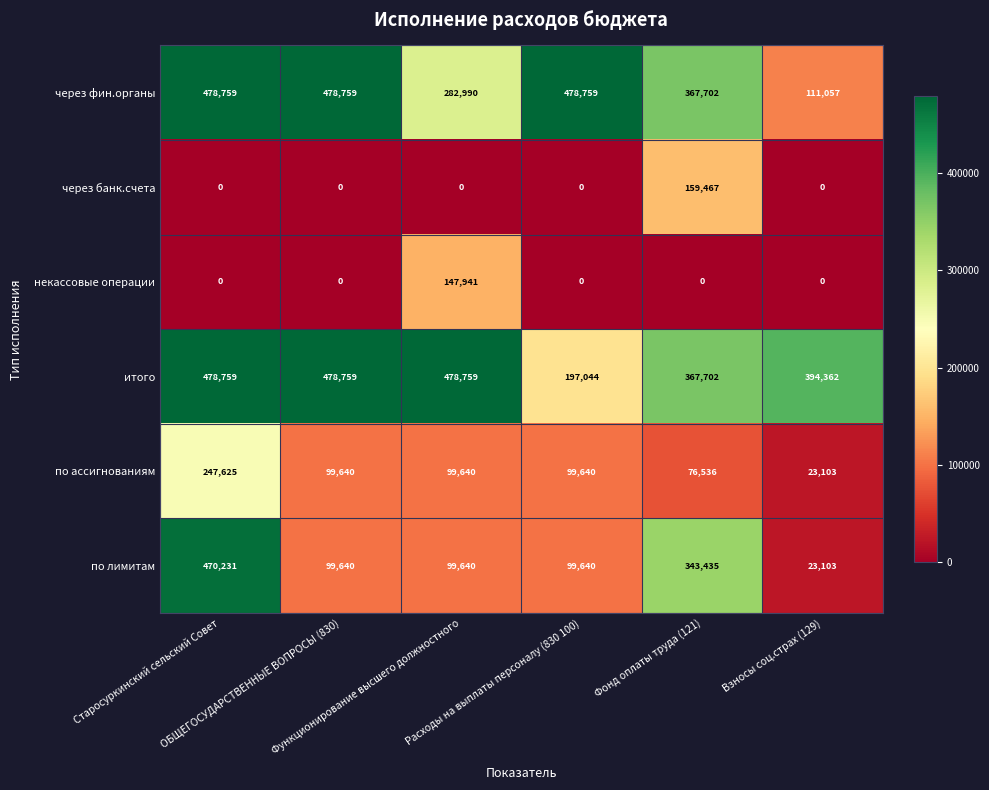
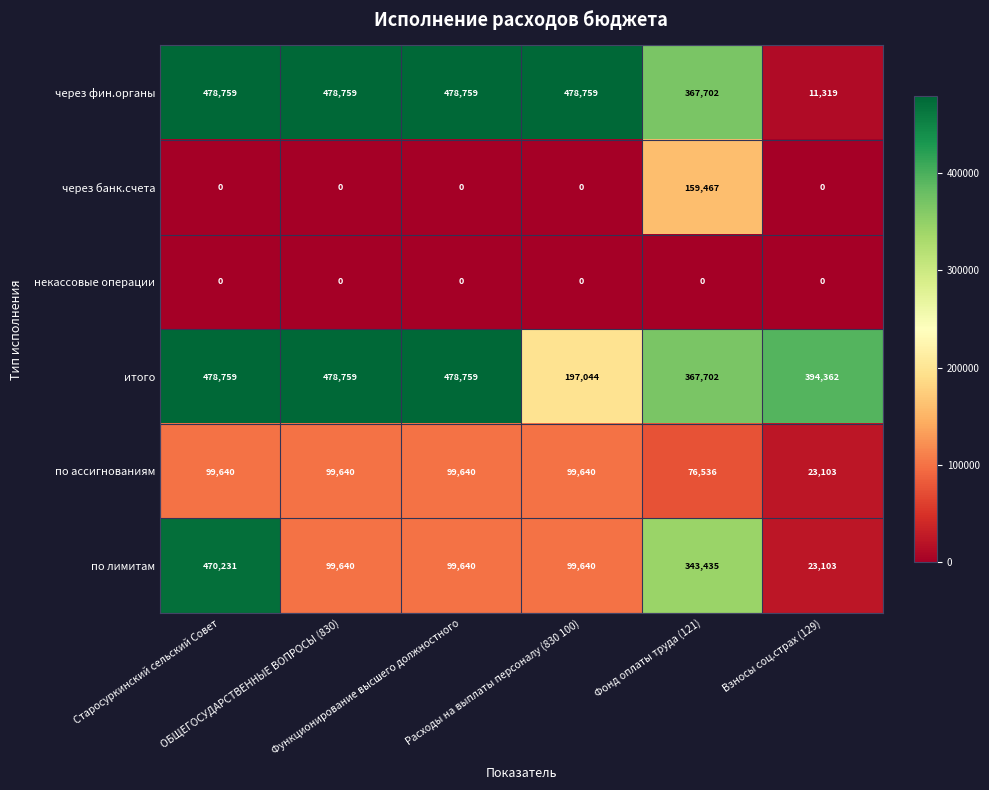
через фин.органы, Функционирование высшего должностного: 282,990 -> 478,759
через фин.органы, Взносы соц.страх (129): 111,057 -> 11,319
некассовые операции, Функционирование высшего должностного: 147,941 -> 0
по ассигнованиям, Старосуркинский сельский Совет: 247,625 -> 99,640
